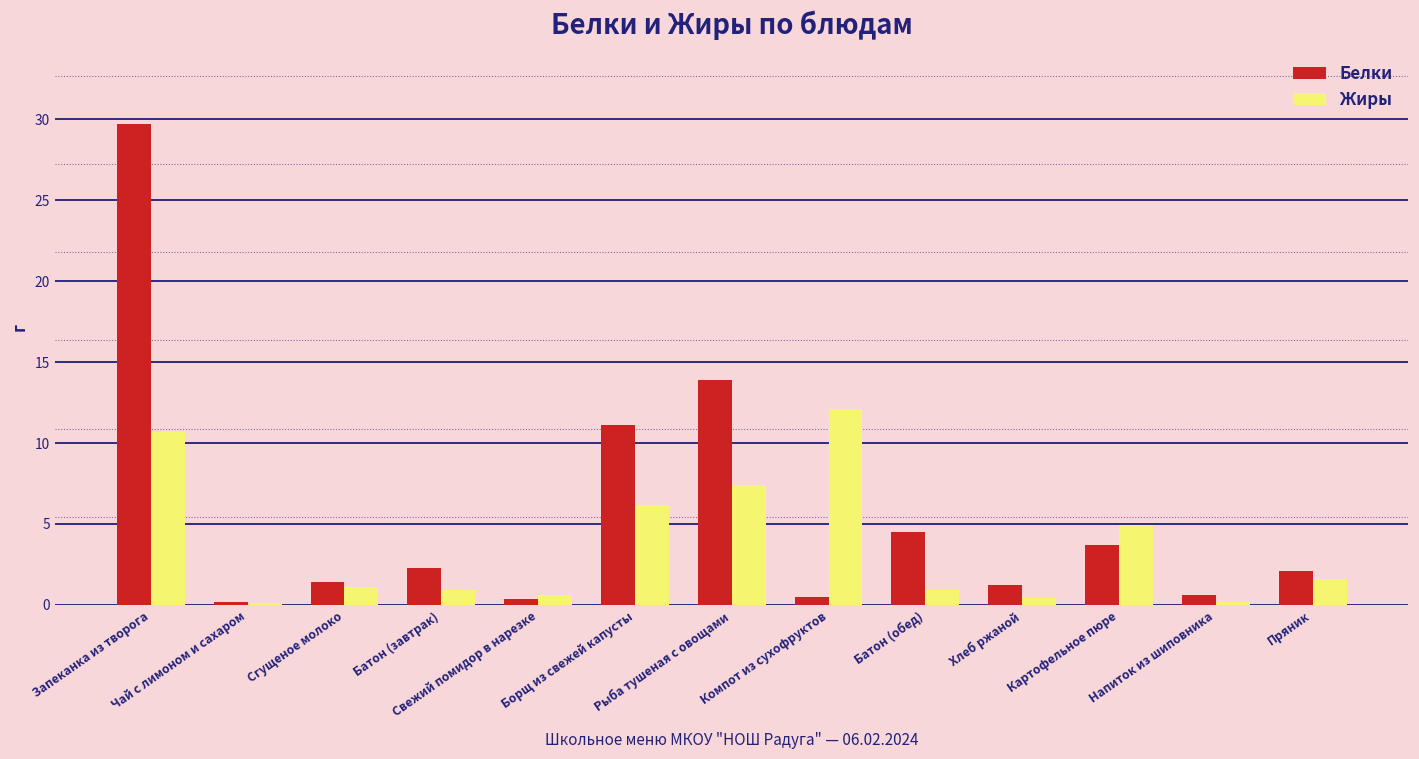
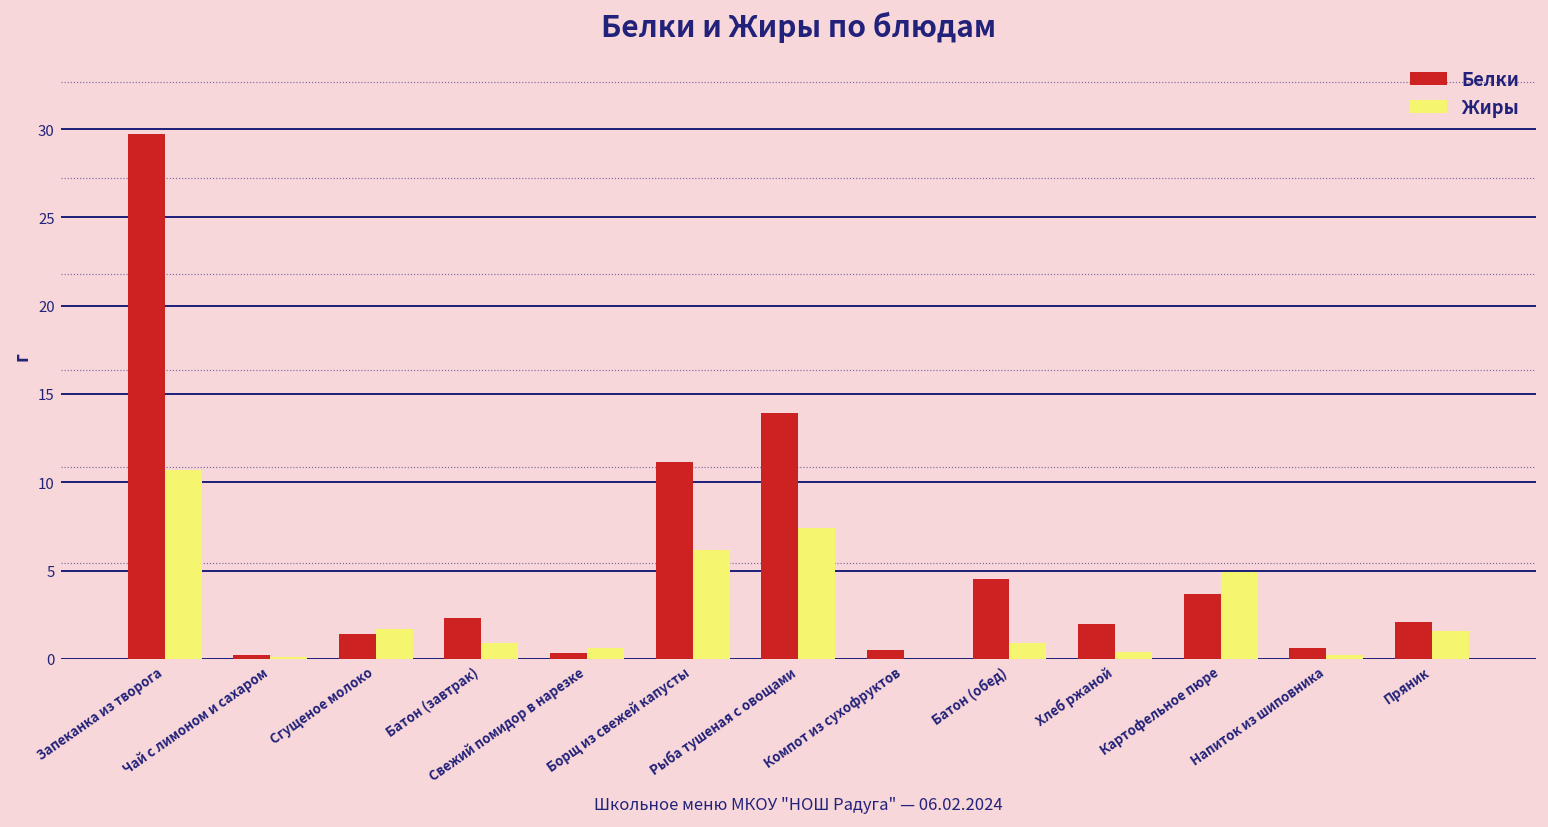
Жиры, Сгущеное молоко: 1.1 -> 1.7
Жиры, Компот из сухофруктов: 12.1 -> 0.0
Белки, Хлеб ржаной: 1.2 -> 2.0
